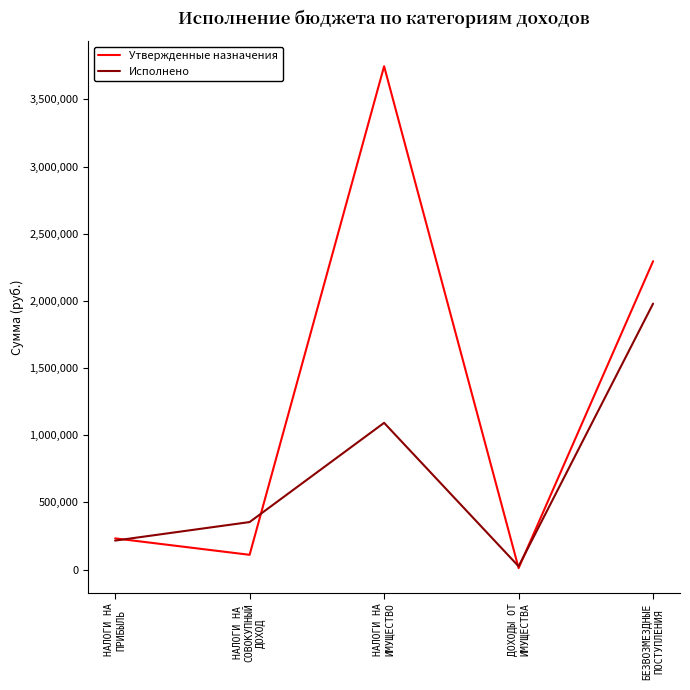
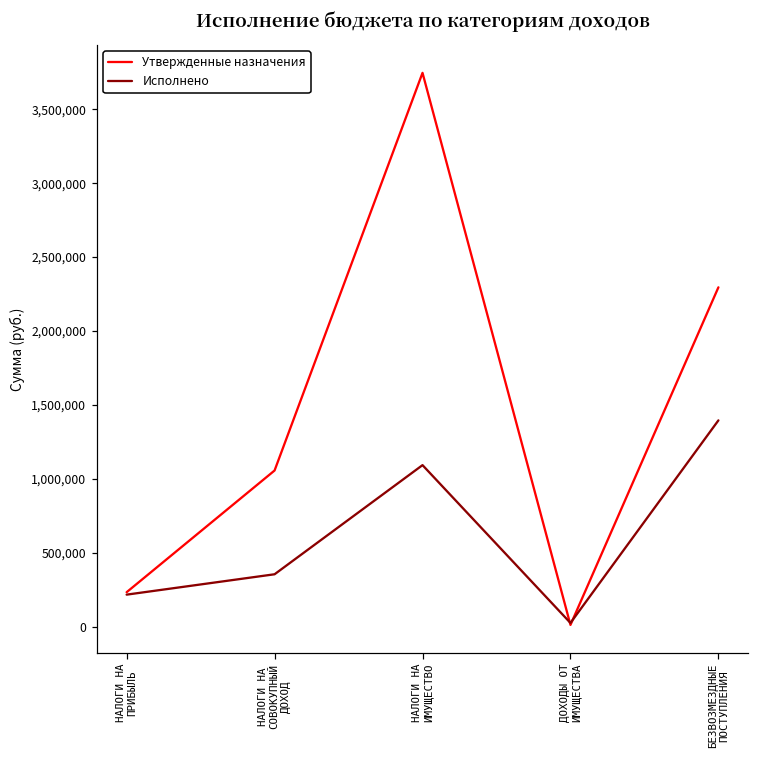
Утвержденные назначения, НАЛОГИ НА СОВОКУПНЫЙ ДОХОД: 110,000 -> 1,060,000
Исполнено, БЕЗВОЗМЕЗДНЫЕ ПОСТУПЛЕНИЯ: 1,980,000 -> 1,400,000
